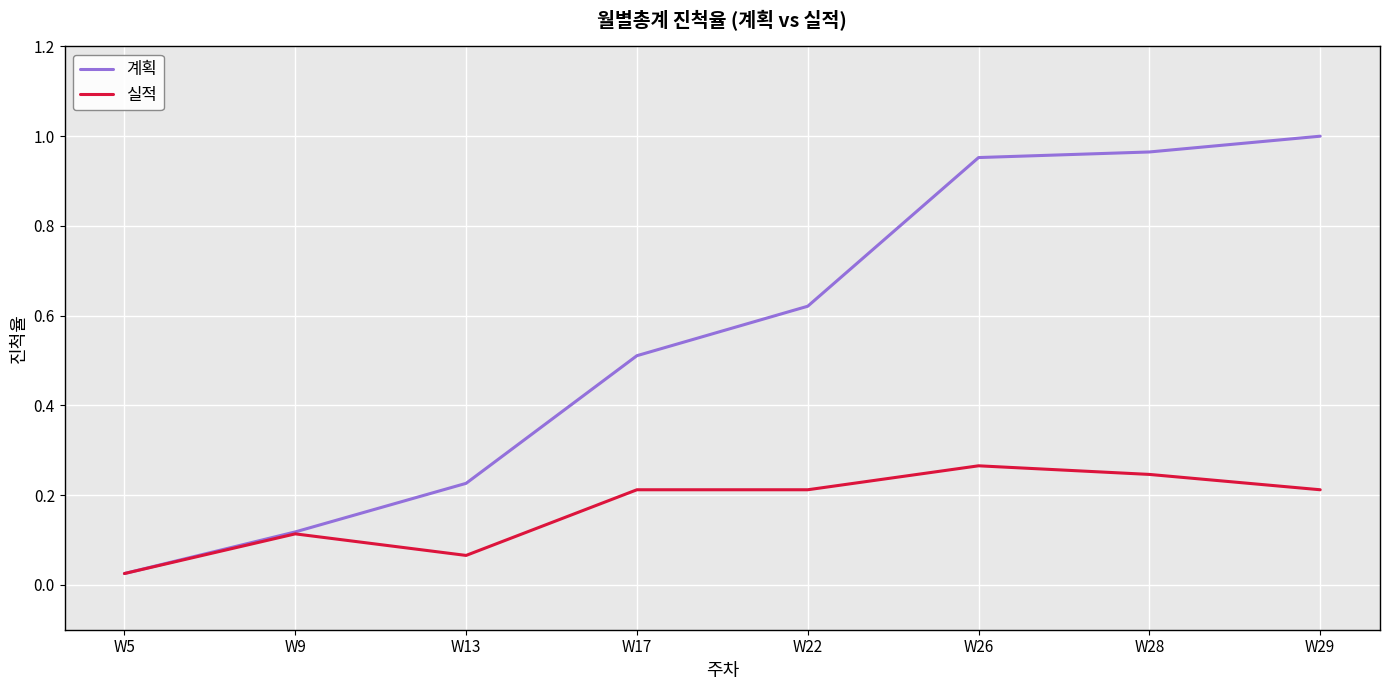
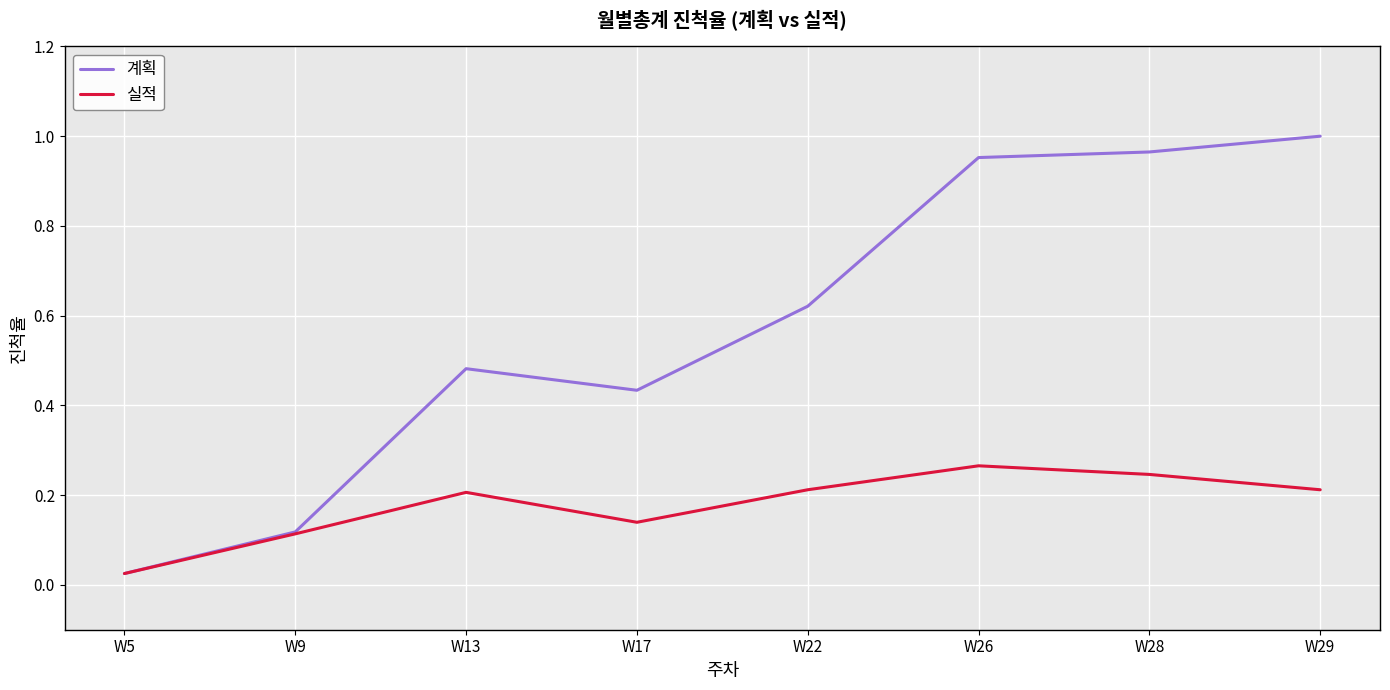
계획, W13: 0.23 -> 0.48
실적, W13: 0.07 -> 0.21
계획, W17: 0.51 -> 0.43
실적, W17: 0.21 -> 0.14
